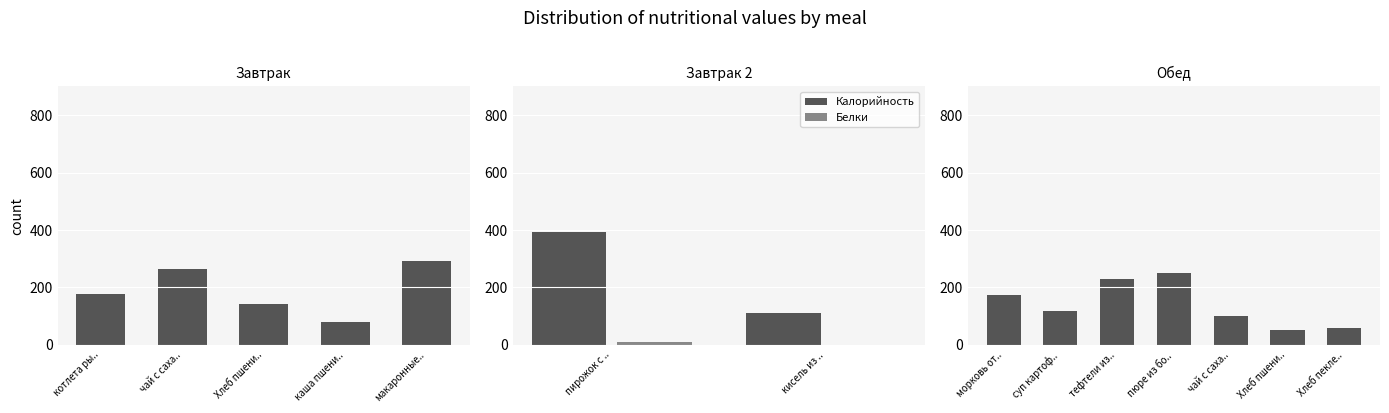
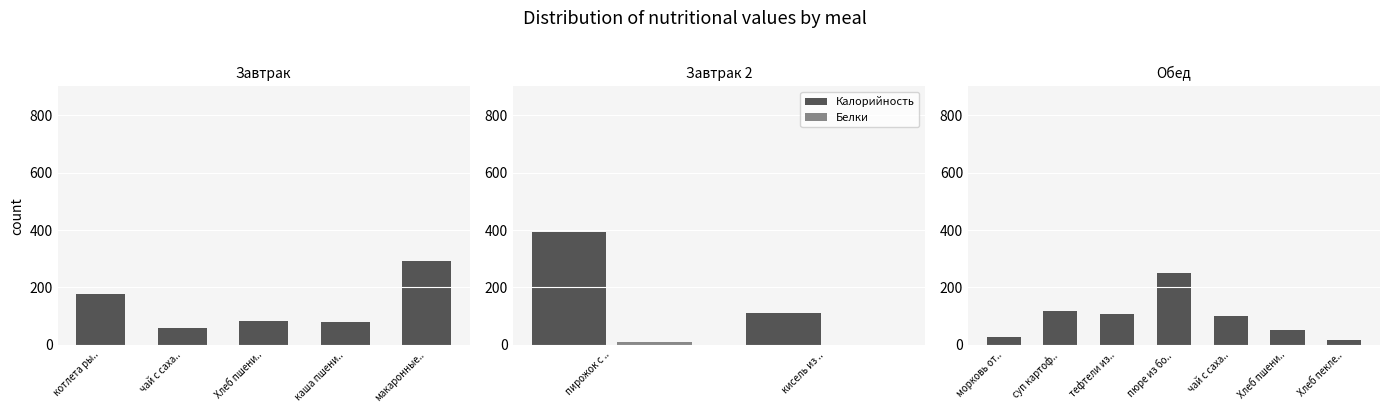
Завтрак, чай с саха..: 270 -> 60
Завтрак, Хлеб пшени..: 140 -> 80
Обед, морковь от..: 180 -> 30
Обед, тефтели из..: 230 -> 110
Обед, Хлеб пекле..: 60 -> 20
